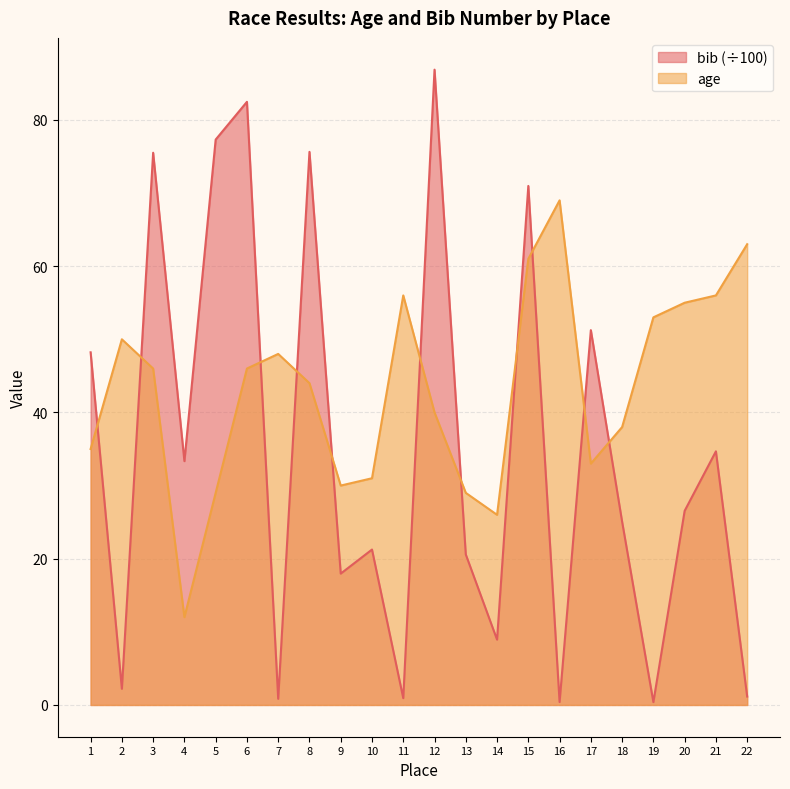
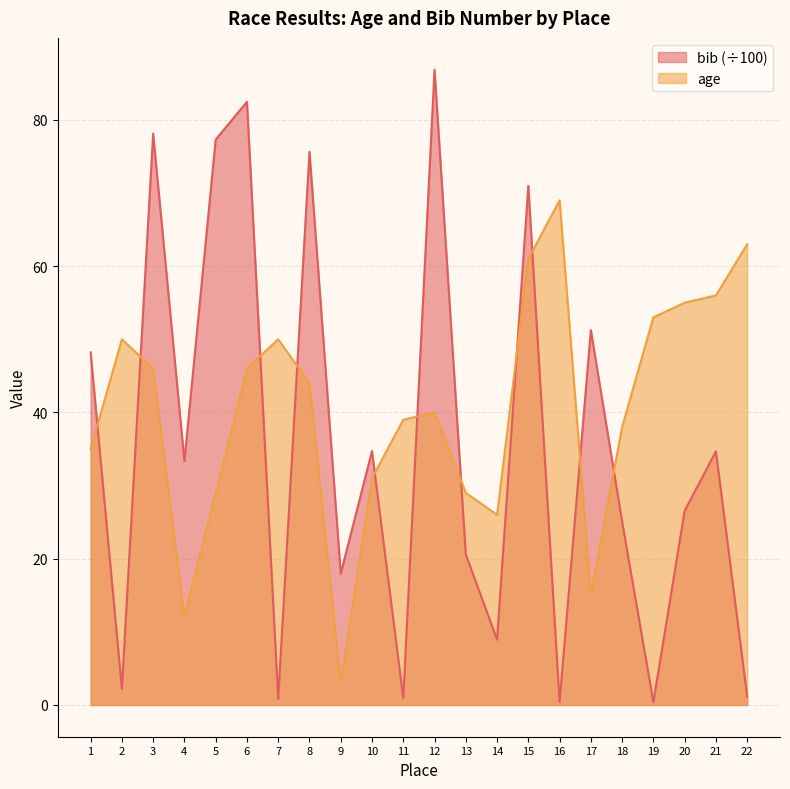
bib (÷100), 3: 76 -> 78
age, 7: 48 -> 50
age, 9: 30 -> 3
bib (÷100), 10: 21 -> 35
age, 11: 56 -> 39
age, 17: 33 -> 15
